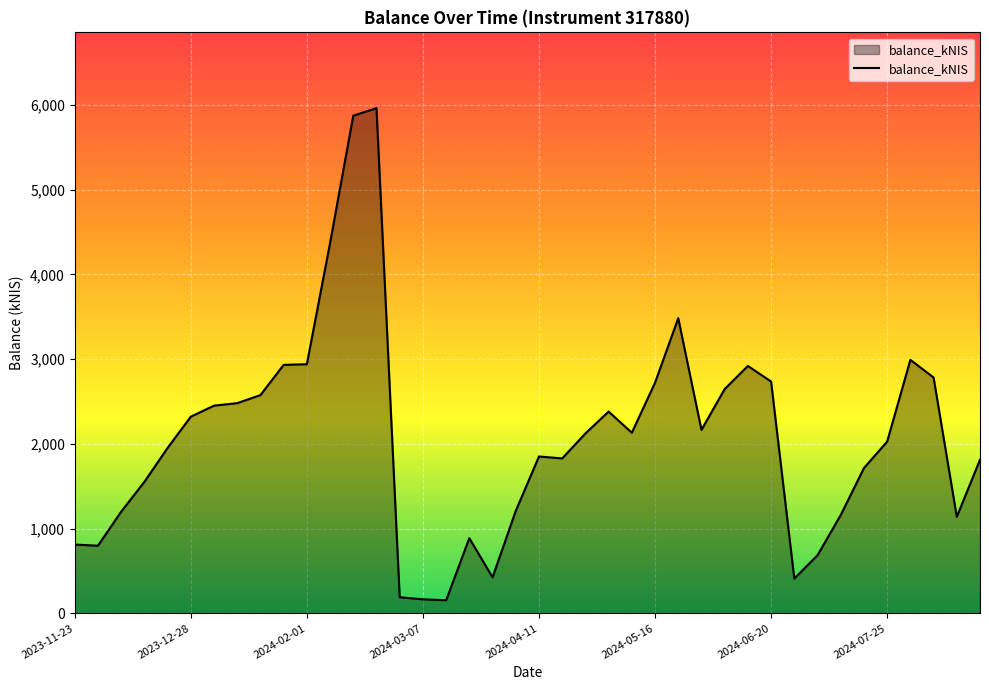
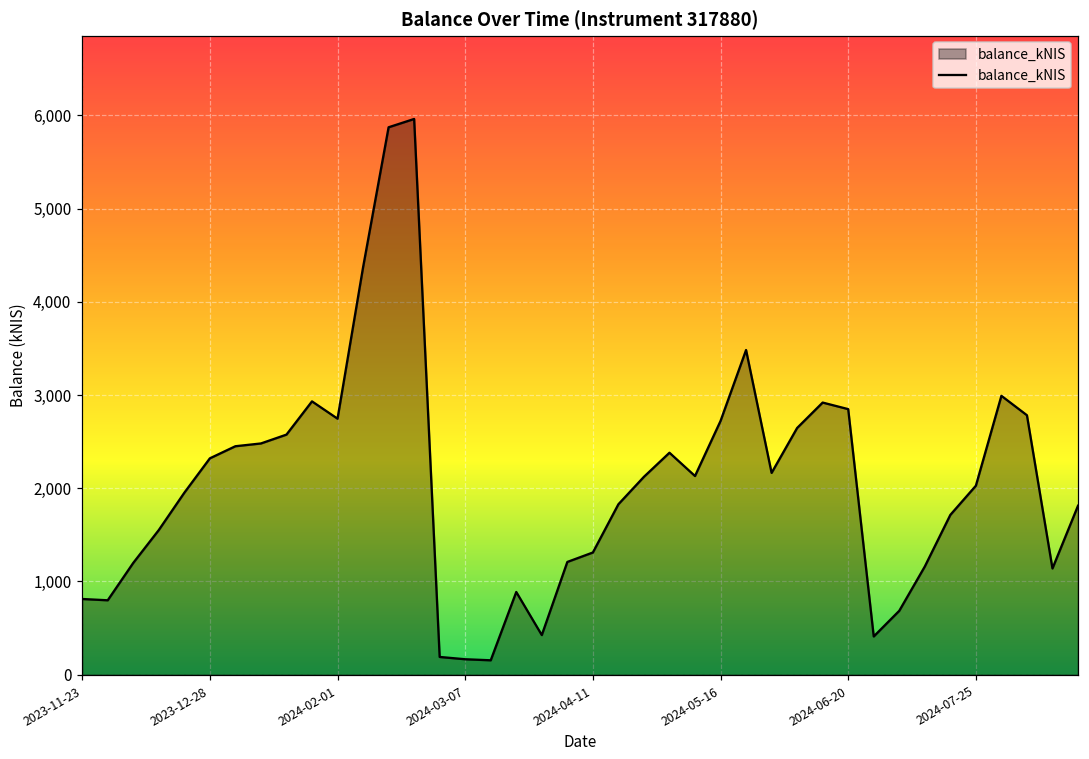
2024-02-01: 2,900 -> 2,700
2024-04-11: 1,900 -> 1,300
2024-06-20: 2,700 -> 2,800
